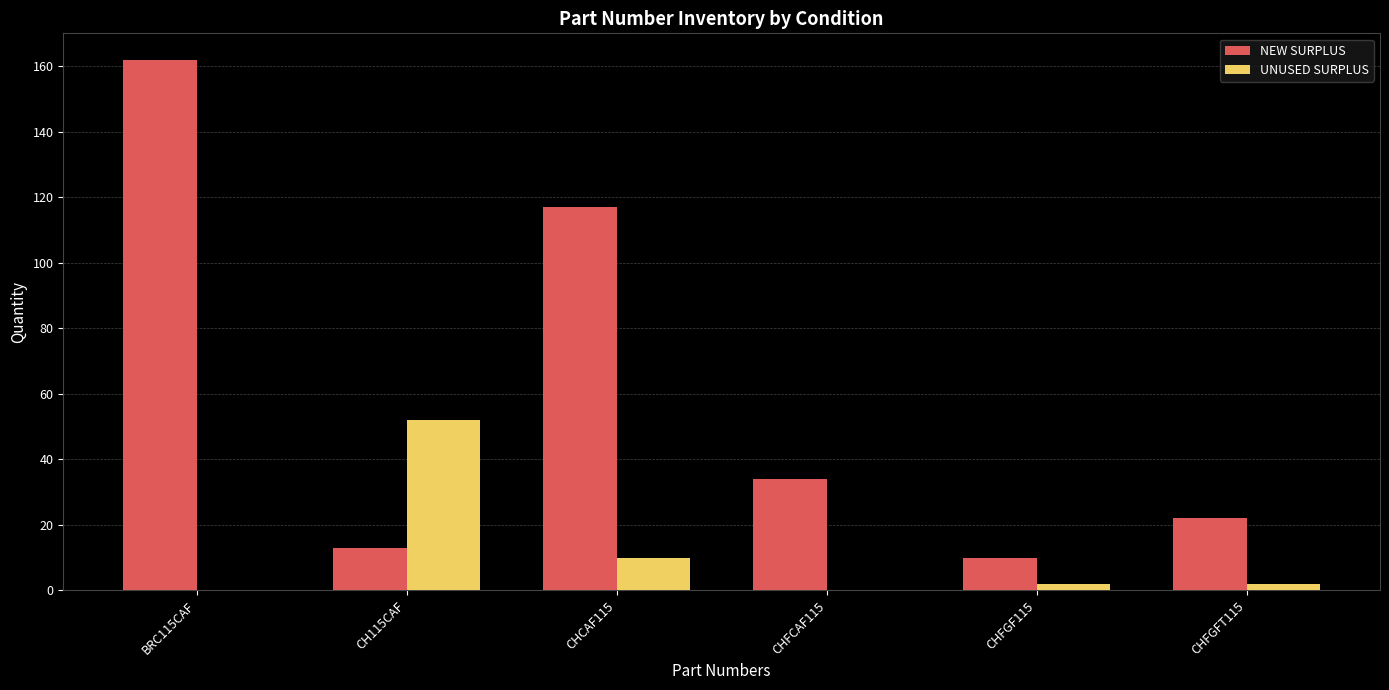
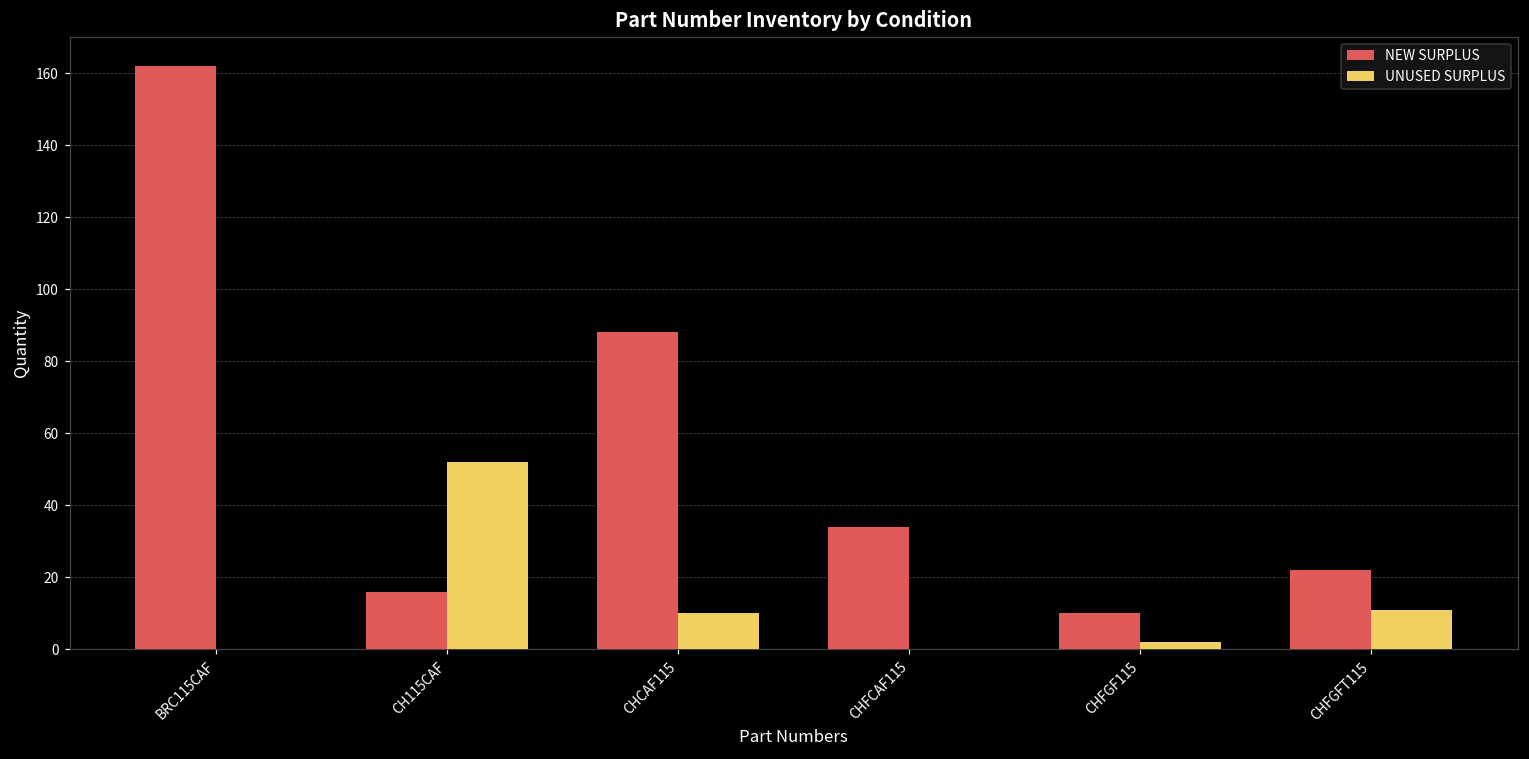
NEW SURPLUS, CH115CAF: 13 -> 16
NEW SURPLUS, CHCAF115: 117 -> 88
UNUSED SURPLUS, CHFGFT115: 2 -> 11
